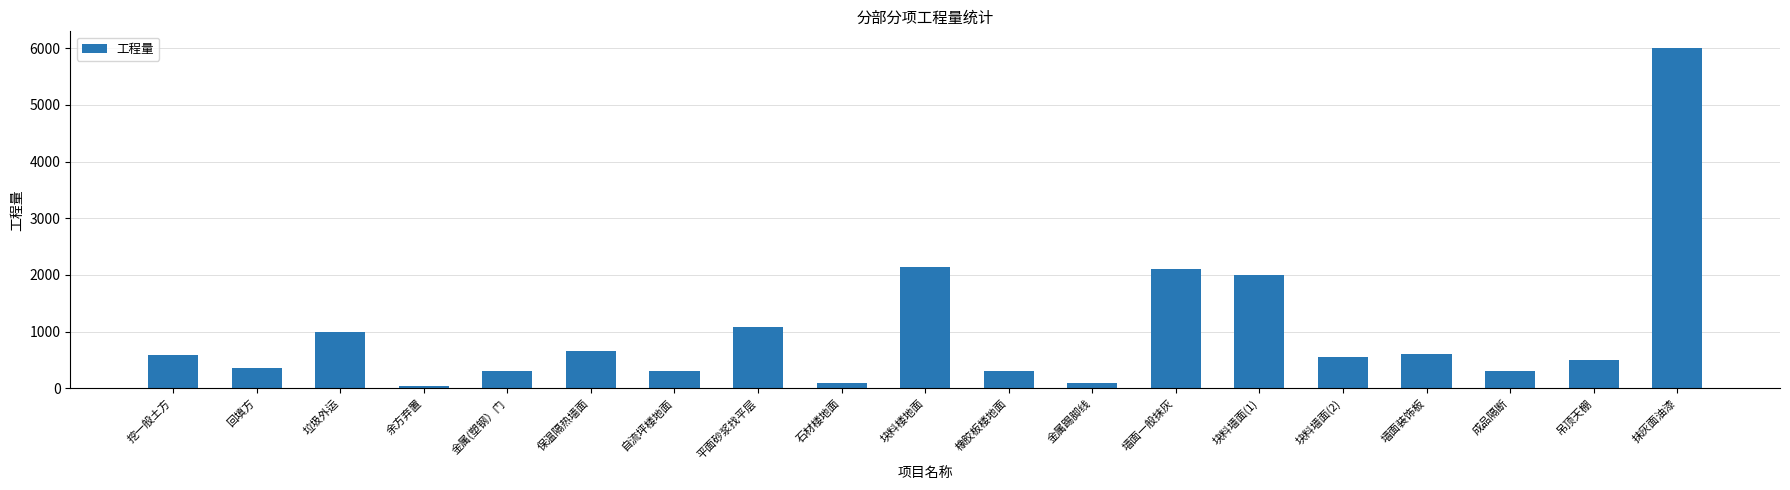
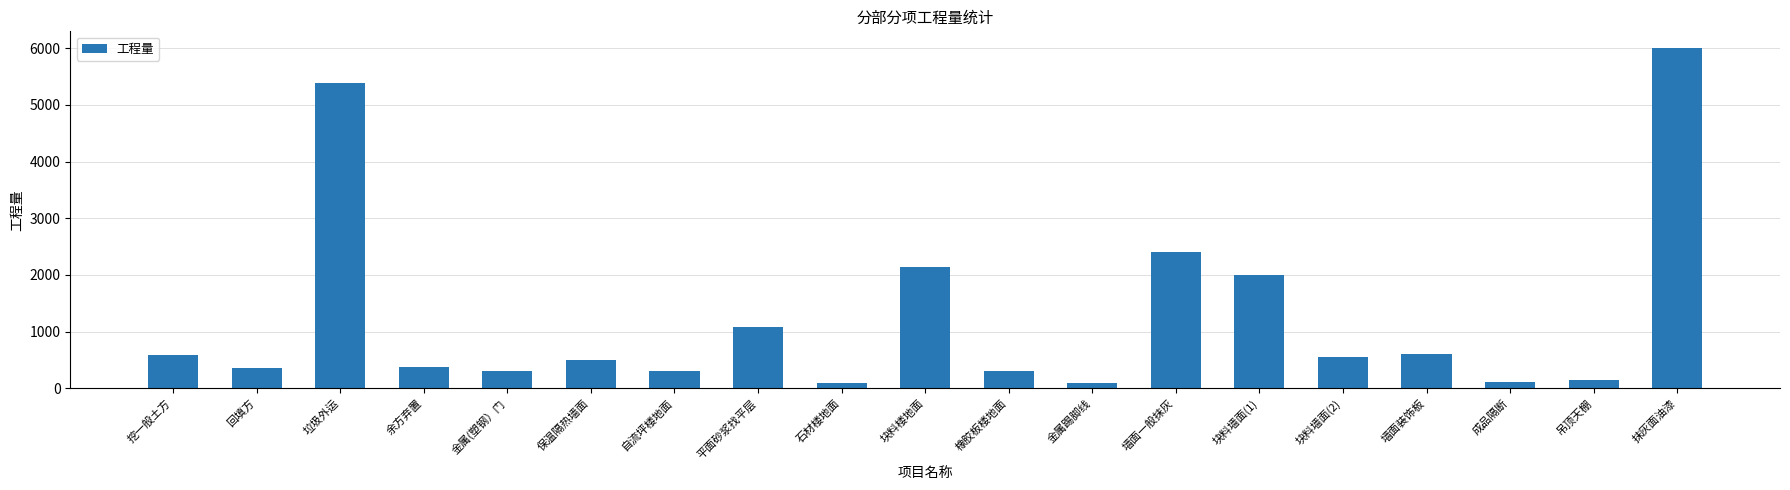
垃圾外运: 1000 -> 5400
余方弃置: 0 -> 400
保温隔热墙面: 700 -> 500
墙面一般抹灰: 2100 -> 2400
成品隔断: 300 -> 100
吊顶天棚: 500 -> 200
